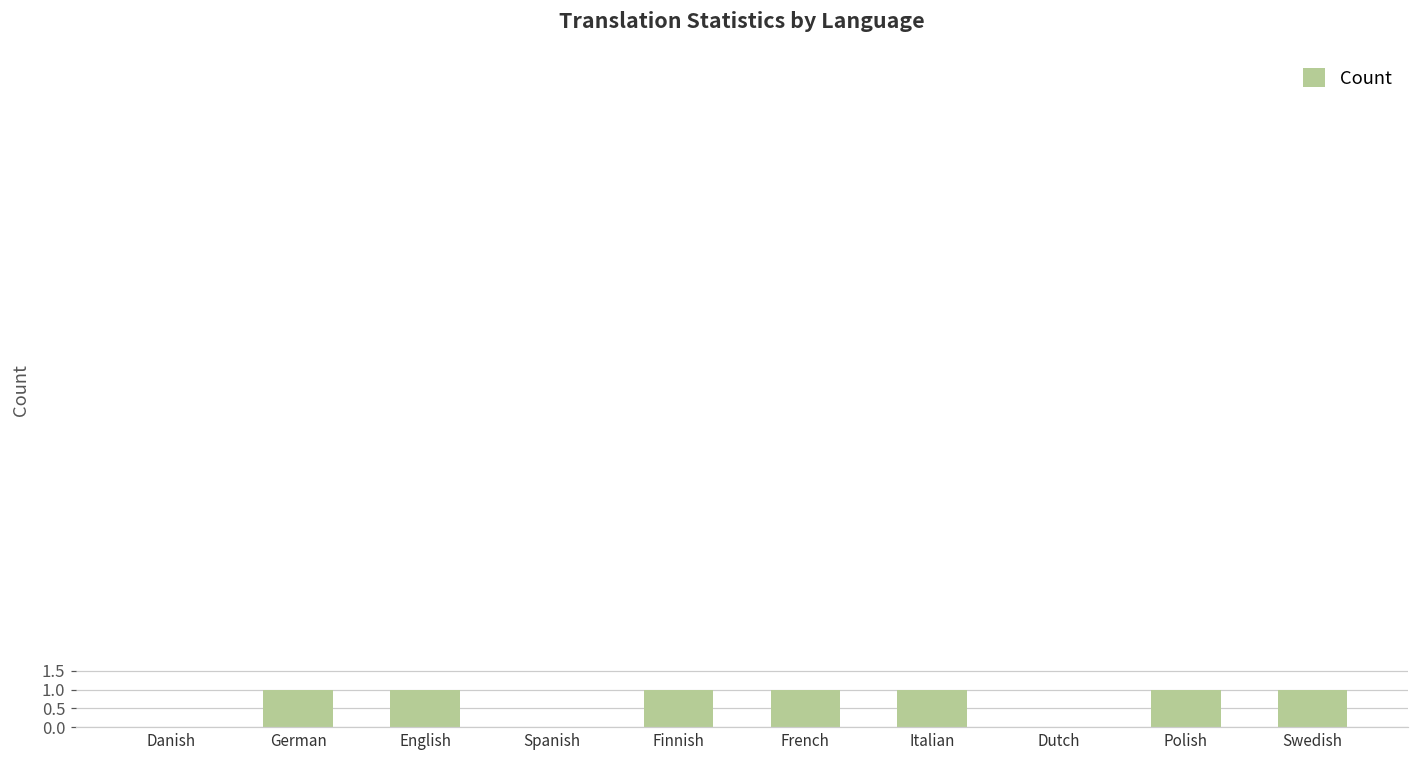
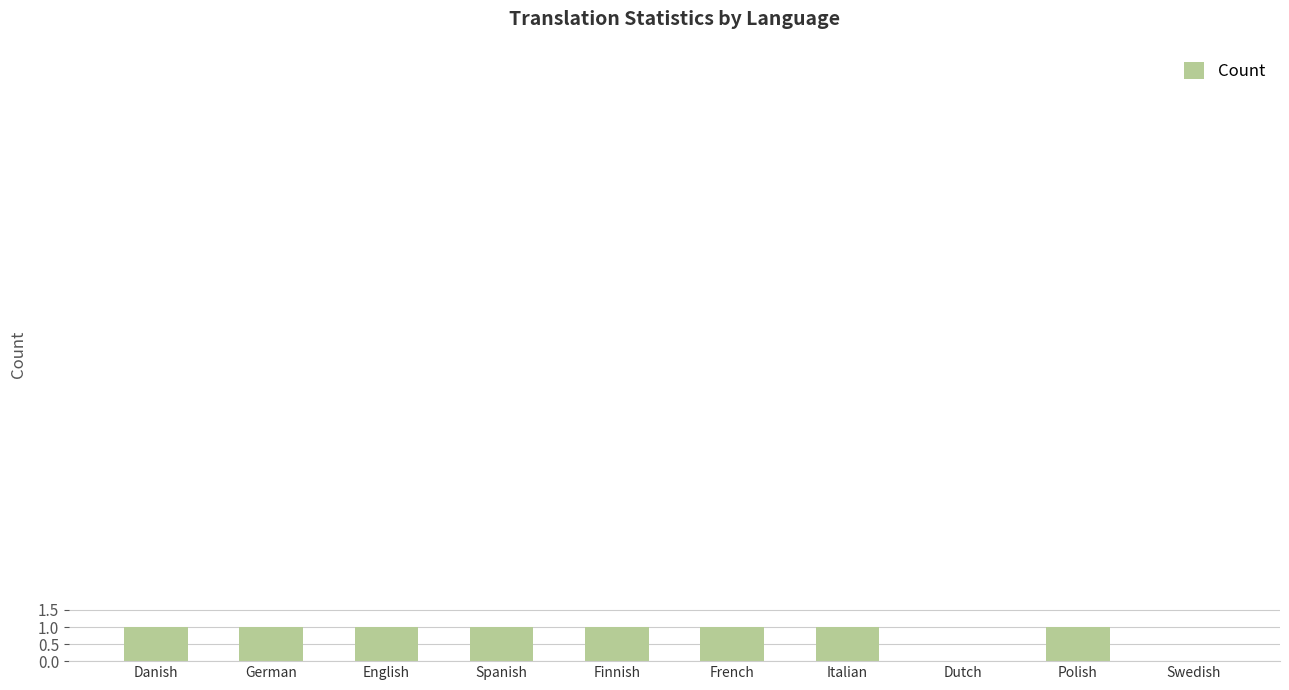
Danish: 0 -> 1
Spanish: 0 -> 1
Swedish: 1 -> 0
